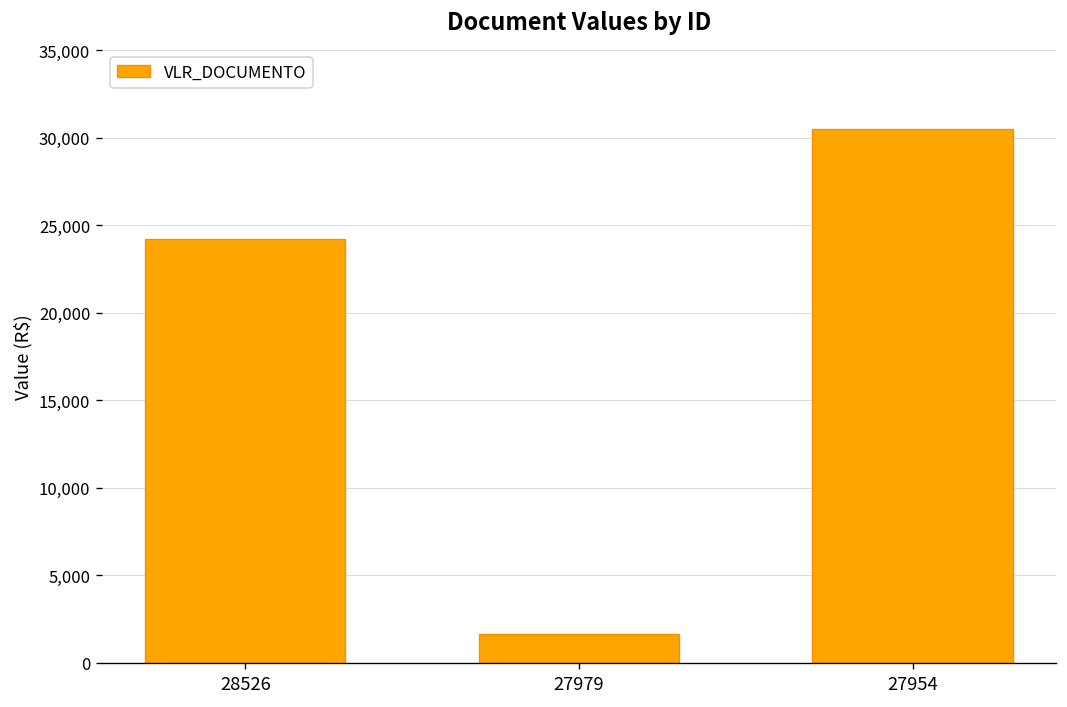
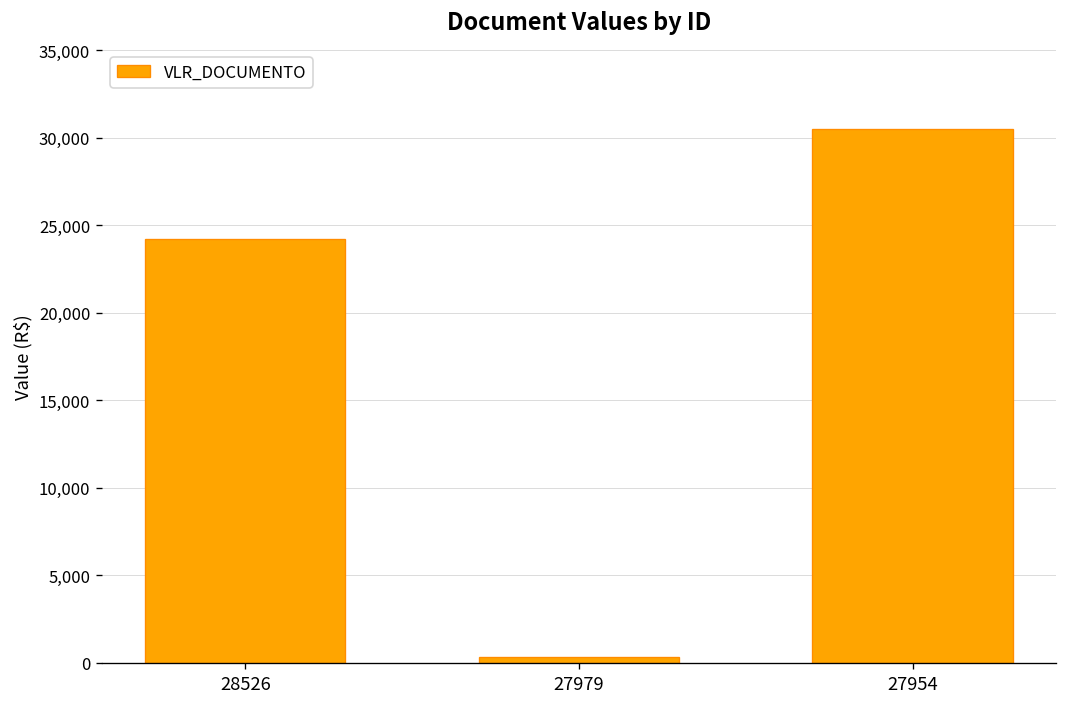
27979: 1,600 -> 400
